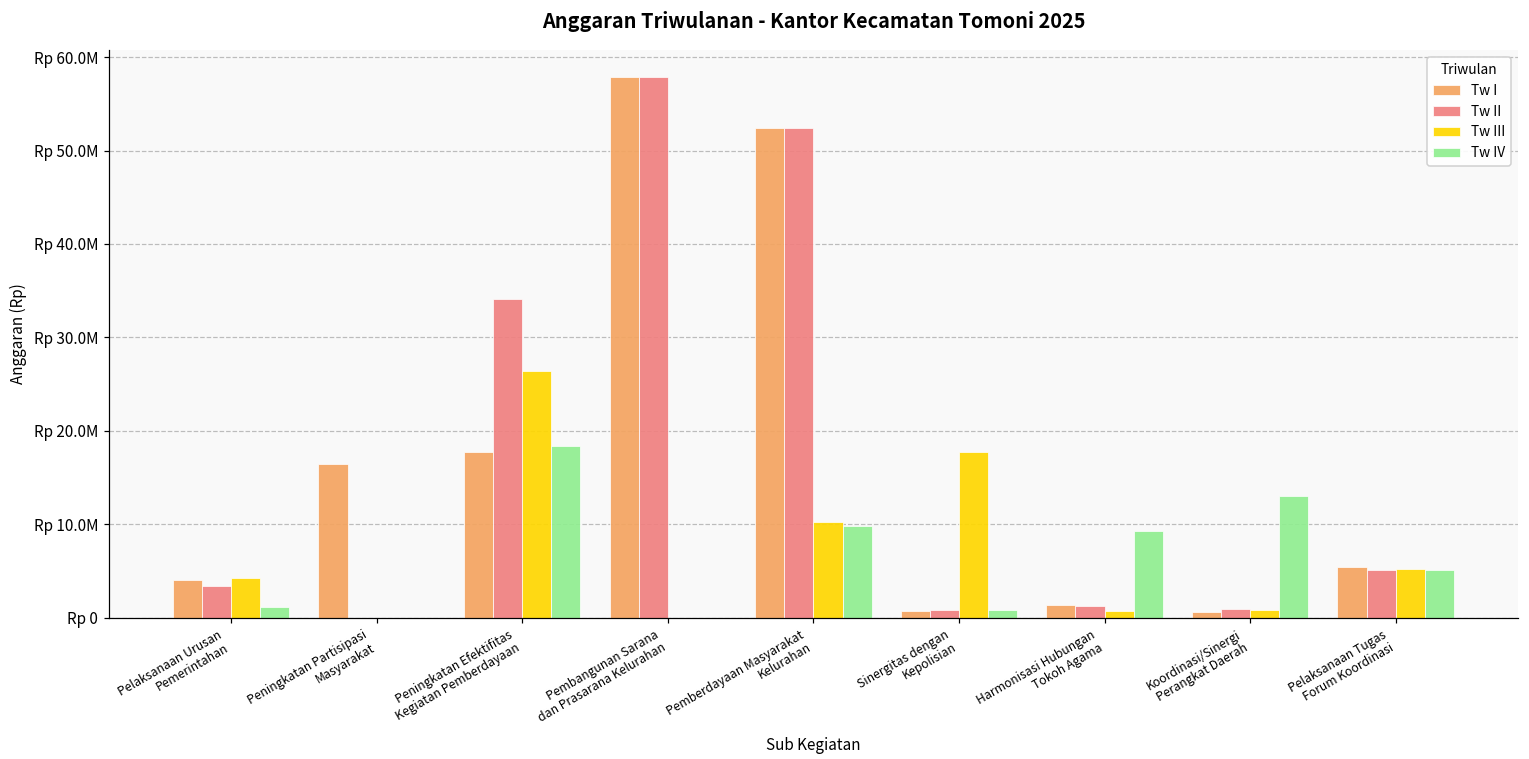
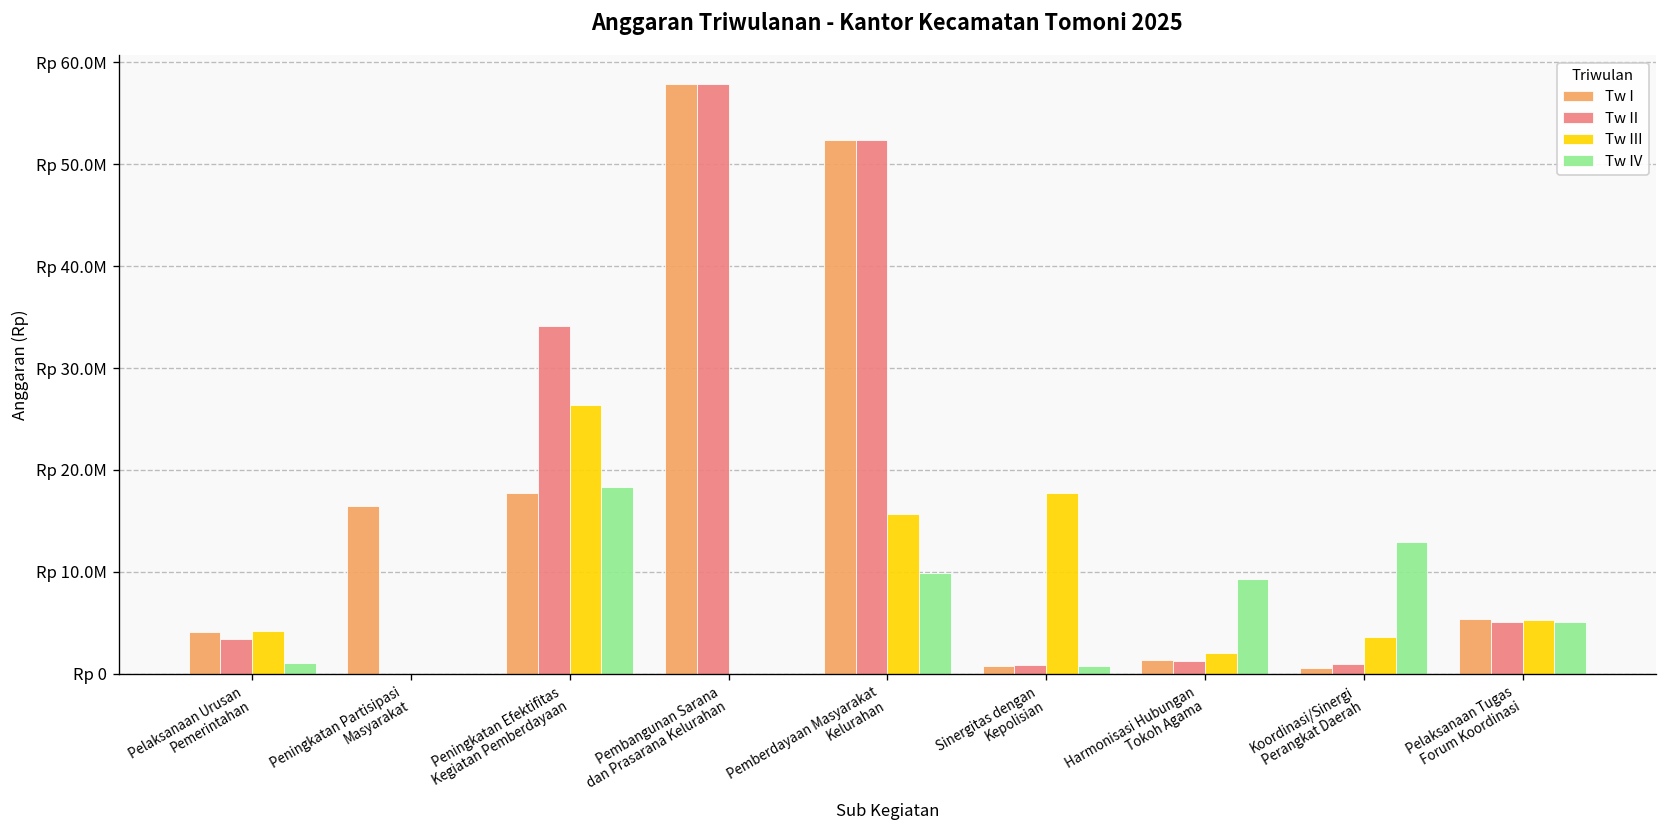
Tw III, Pemberdayaan Masyarakat Kelurahan: Rp 10000000 -> Rp 16000000
Tw III, Harmonisasi Hubungan Tokoh Agama: Rp 1000000 -> Rp 2000000
Tw III, Koordinasi/Sinergi Perangkat Daerah: Rp 1000000 -> Rp 4000000
